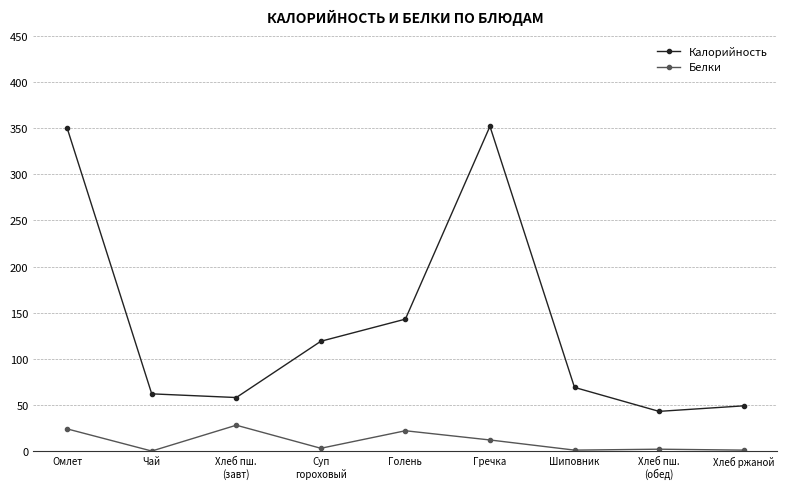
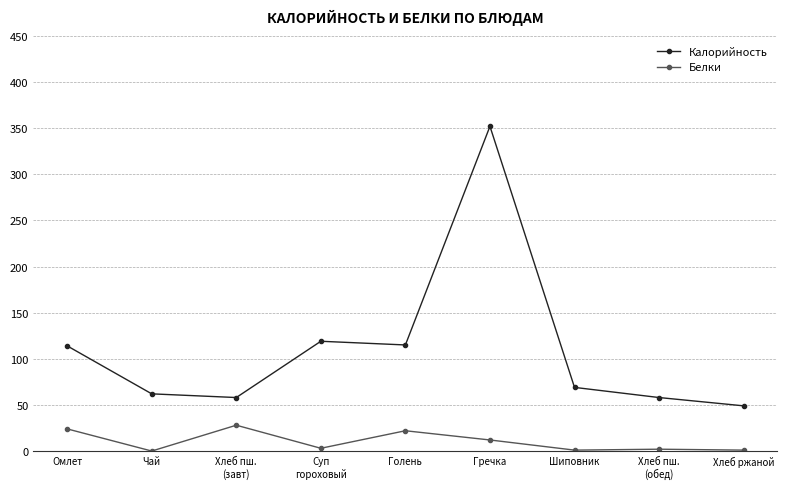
Калорийность, Омлет: 350 -> 110
Калорийность, Голень: 140 -> 120
Калорийность, Хлеб пш. (обед): 40 -> 60
